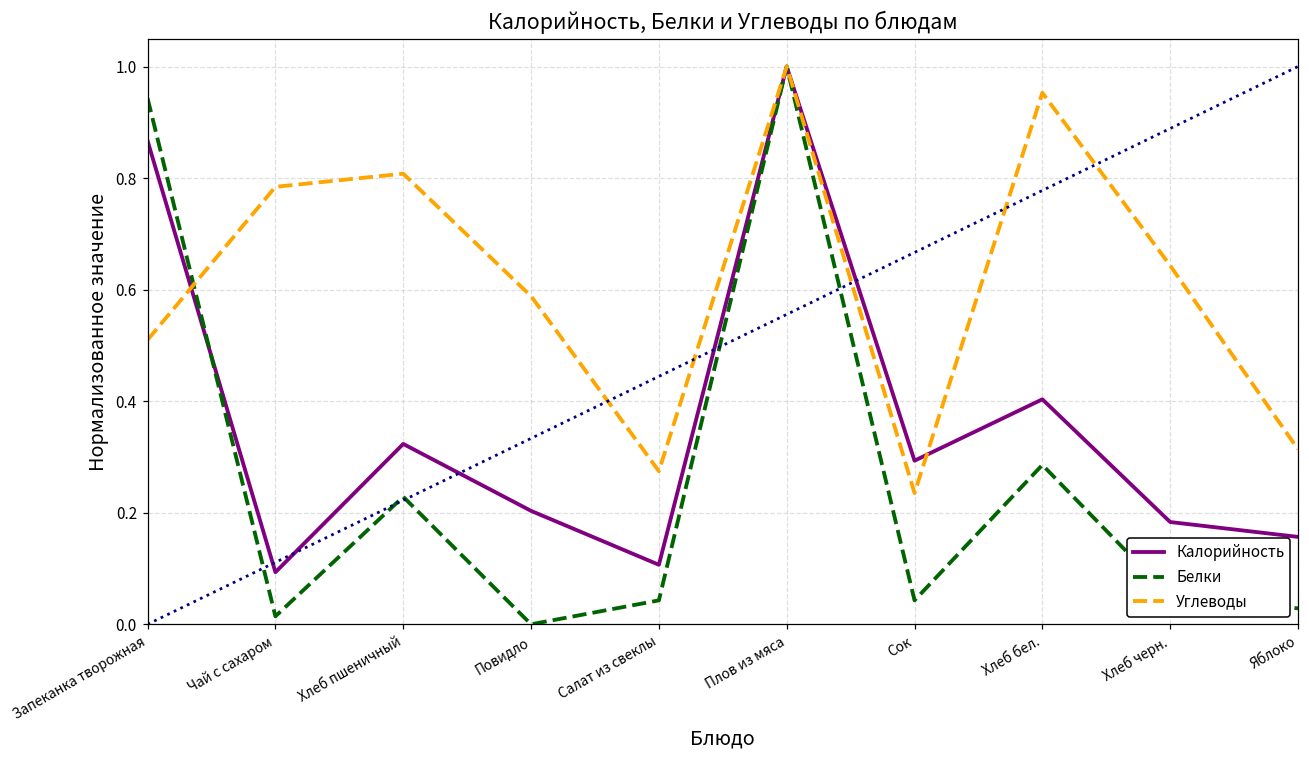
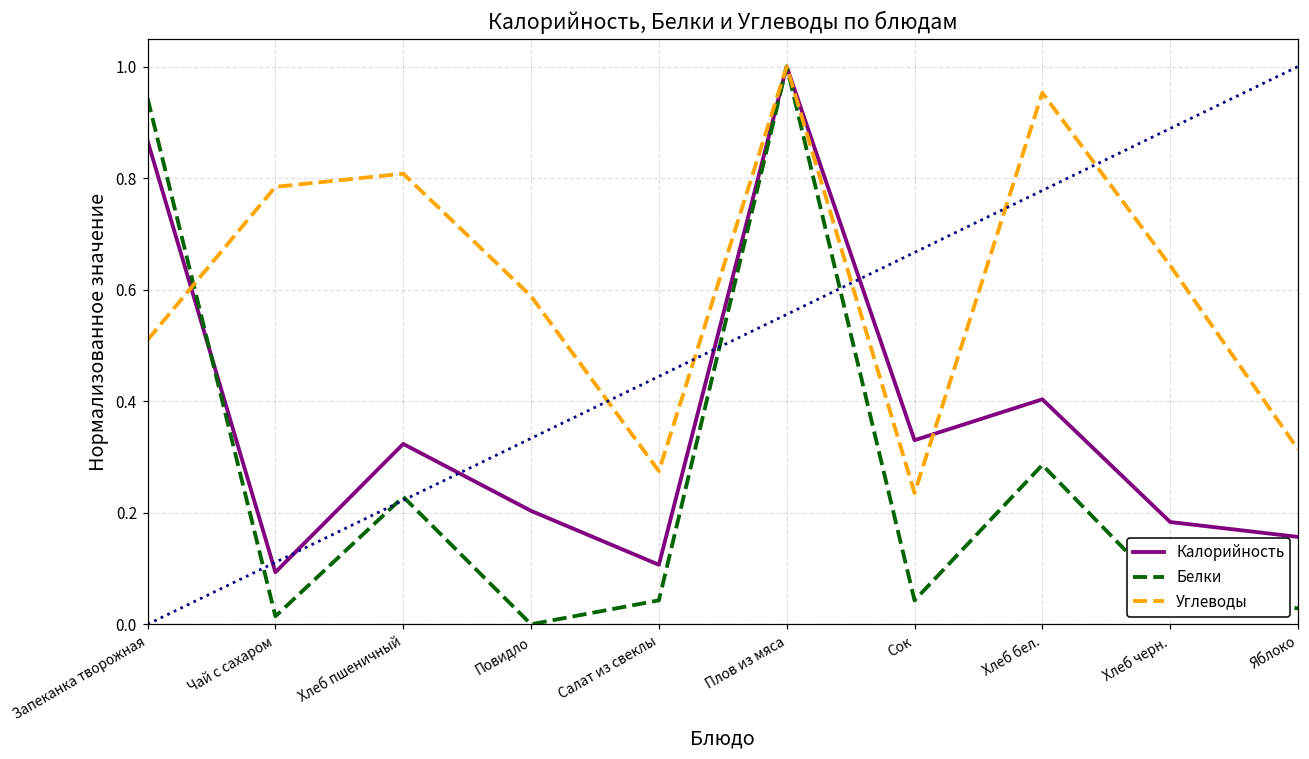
Калорийность, Сок: 0.29 -> 0.33
